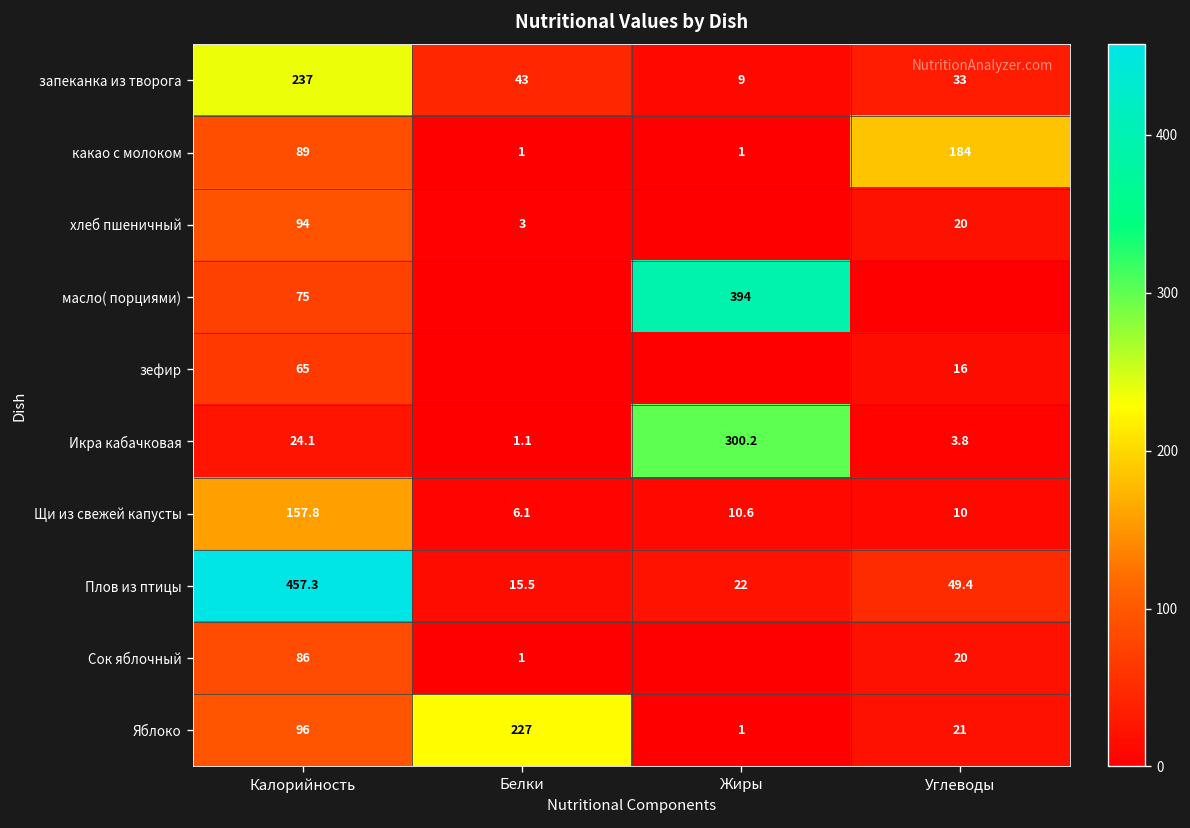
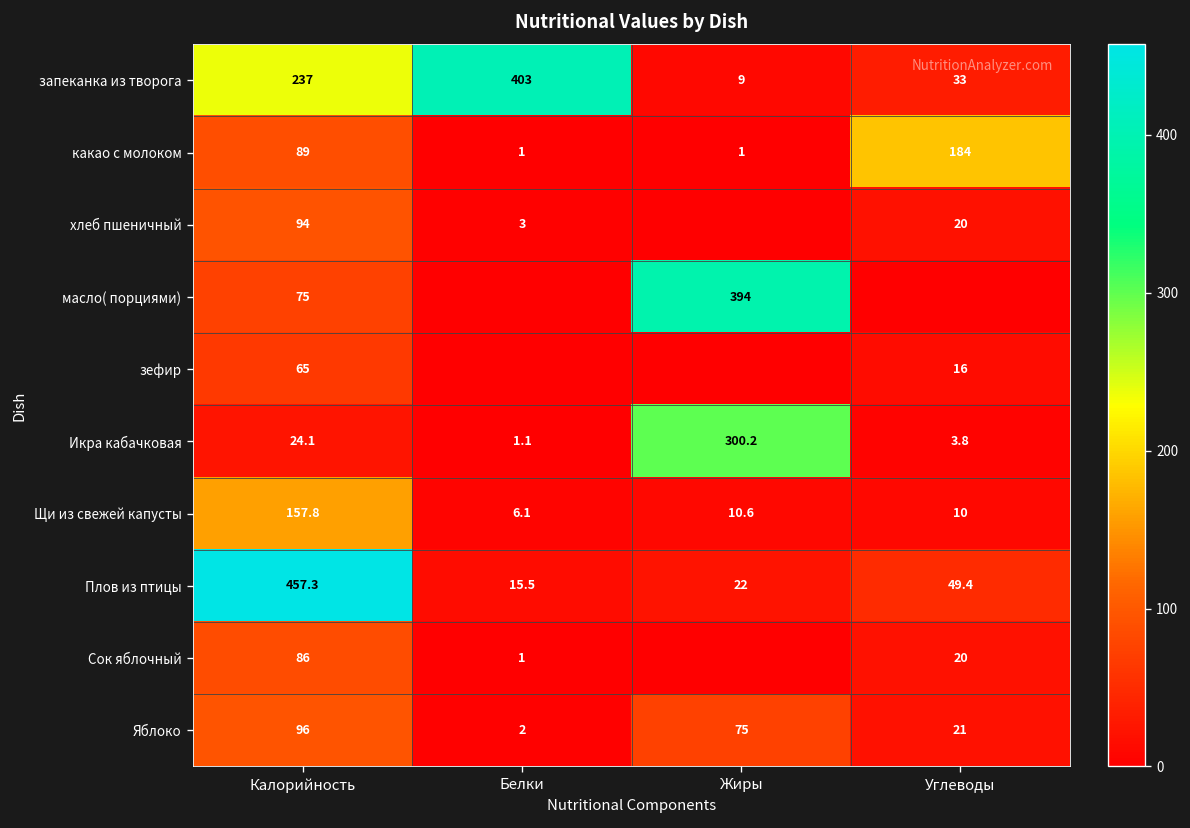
запеканка из творога, Белки: 43 -> 403
Яблоко, Белки: 227 -> 2
Яблоко, Жиры: 1 -> 75
